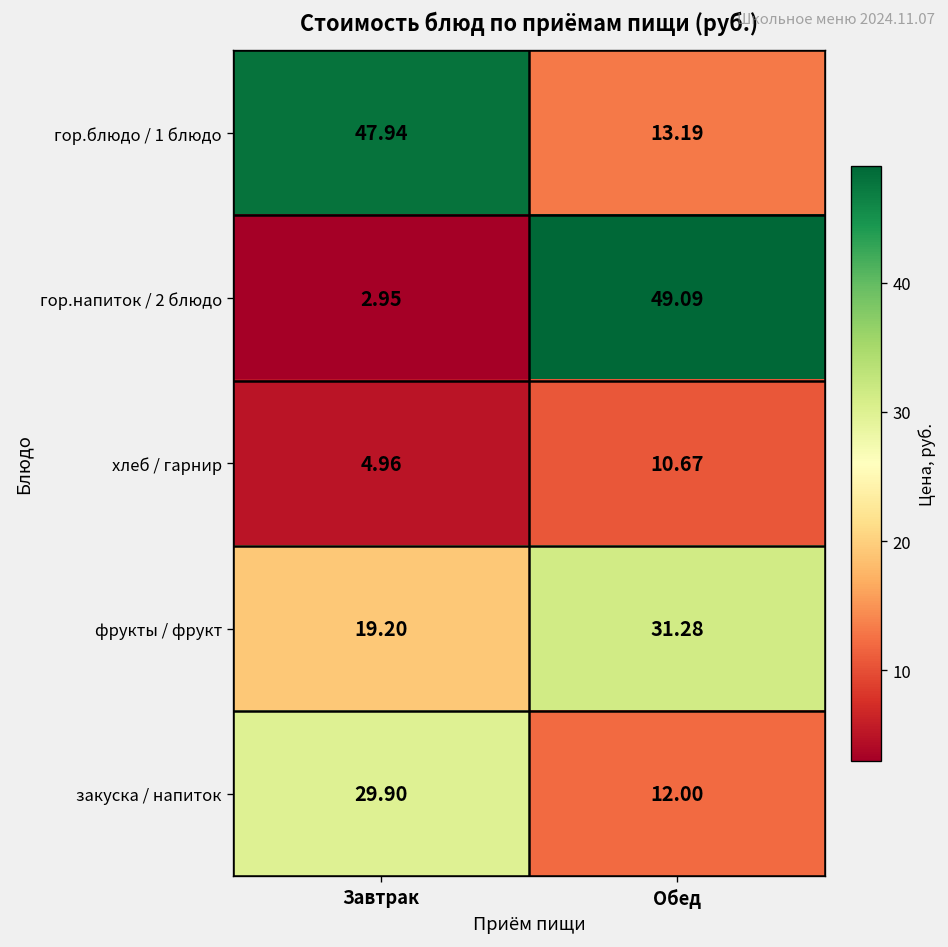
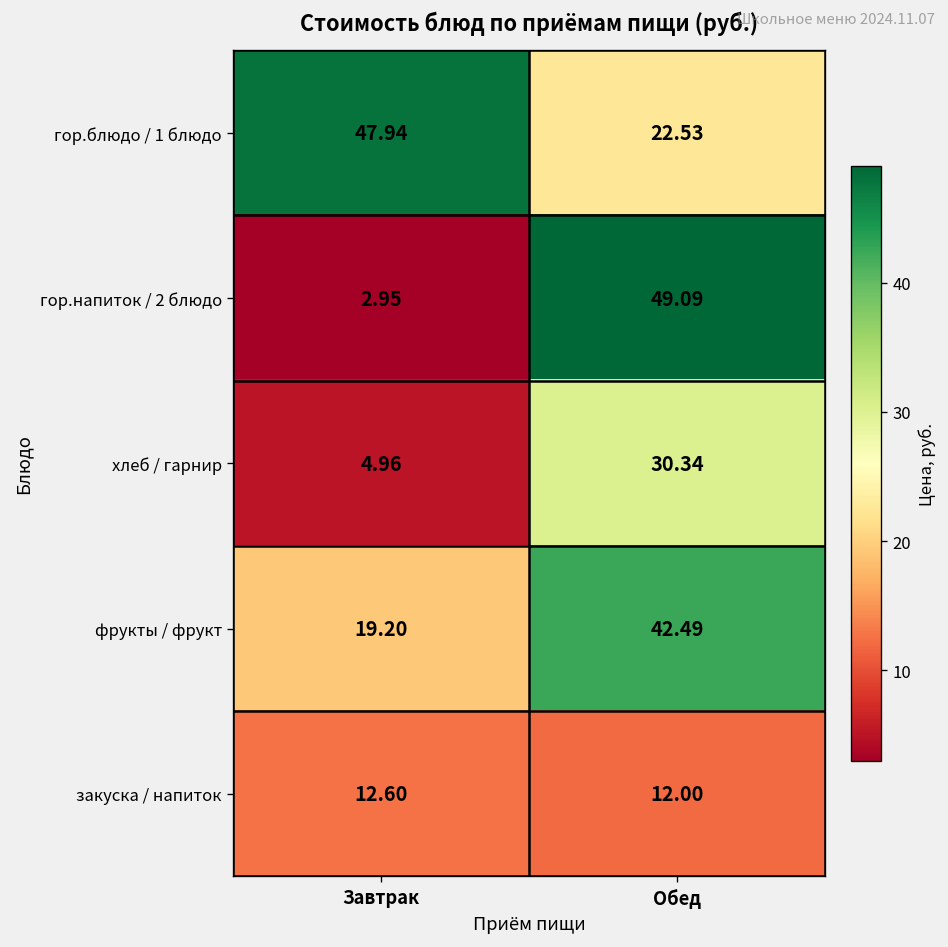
гор.блюдо / 1 блюдо, Обед: 13.19 -> 22.53
хлеб / гарнир, Обед: 10.67 -> 30.34
фрукты / фрукт, Обед: 31.28 -> 42.49
закуска / напиток, Завтрак: 29.90 -> 12.60
